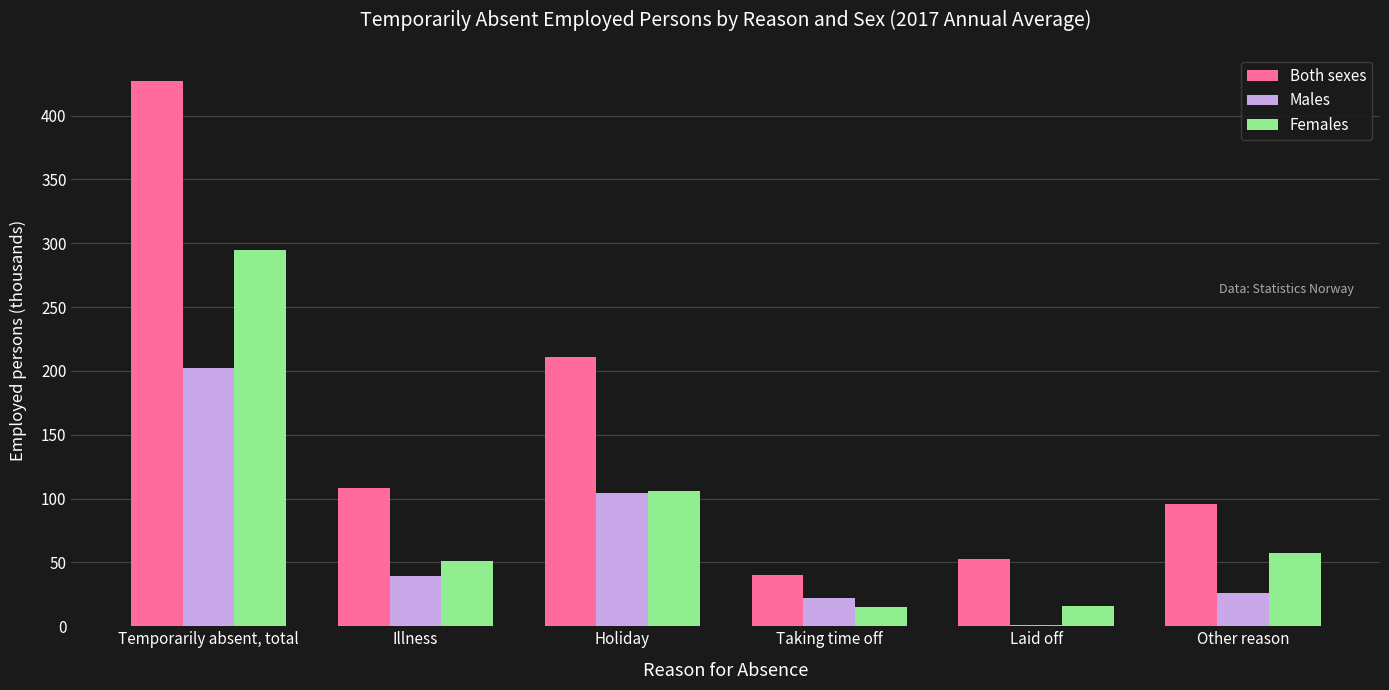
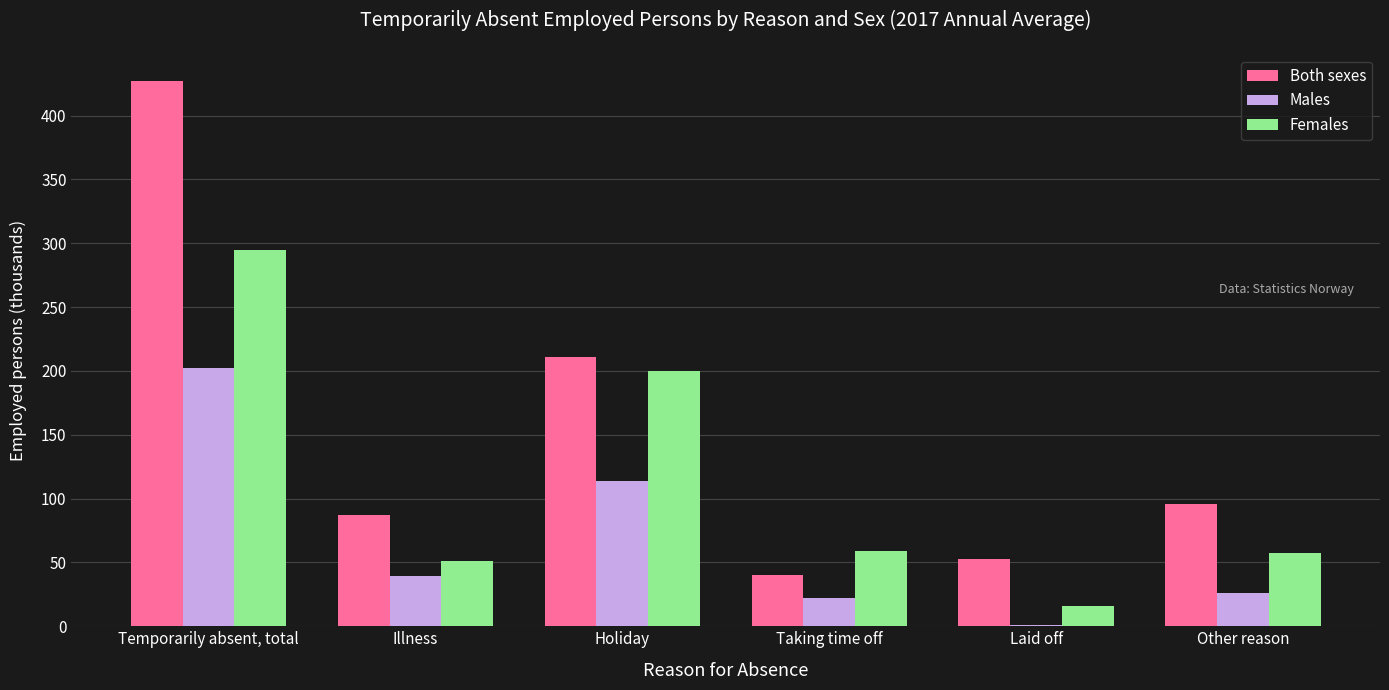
Both sexes, Illness: 108 -> 87
Males, Holiday: 104 -> 114
Females, Holiday: 106 -> 200
Females, Taking time off: 15 -> 59
